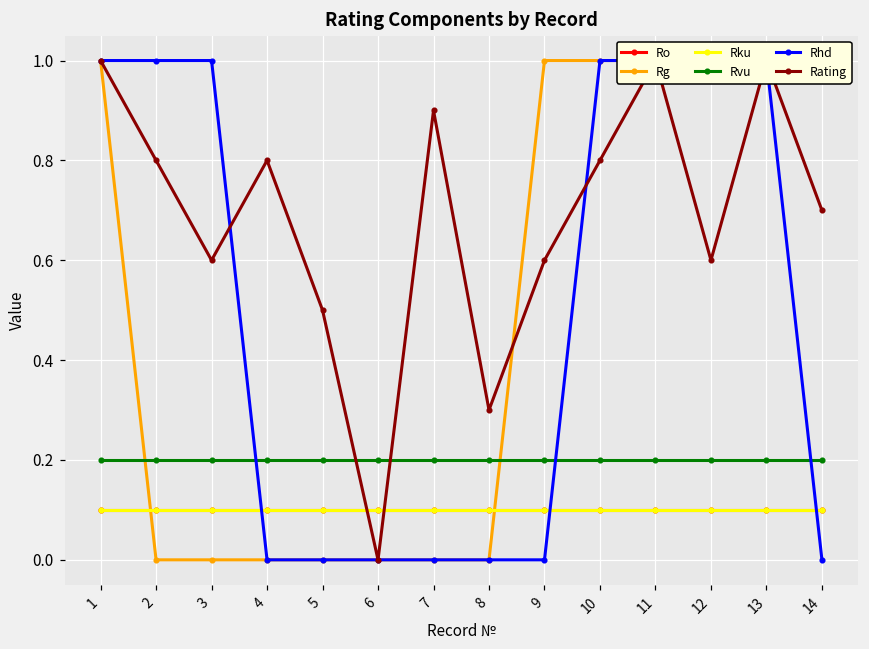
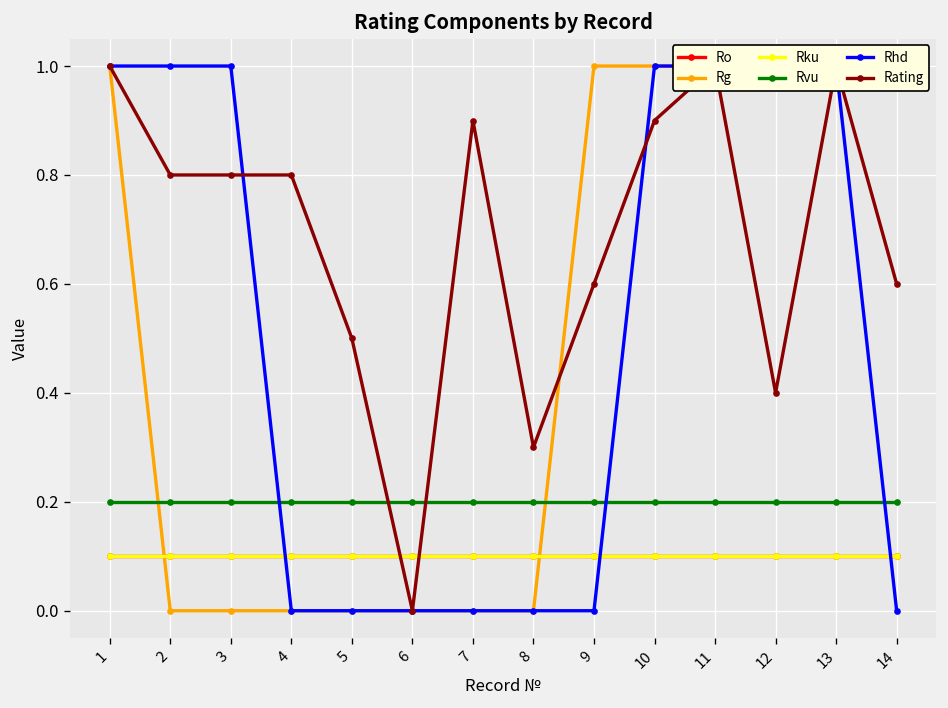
Rating, 3: 0.6 -> 0.8
Rating, 10: 0.8 -> 0.9
Rating, 12: 0.6 -> 0.4
Rating, 14: 0.7 -> 0.6
